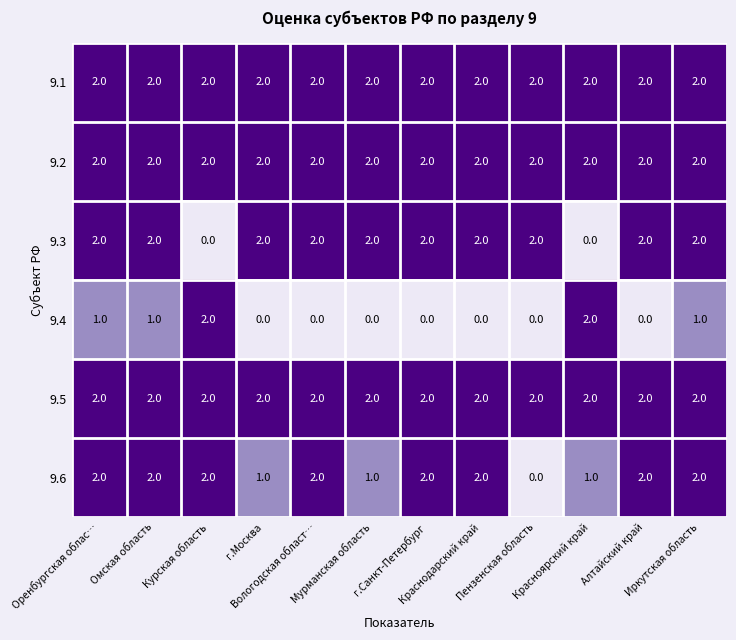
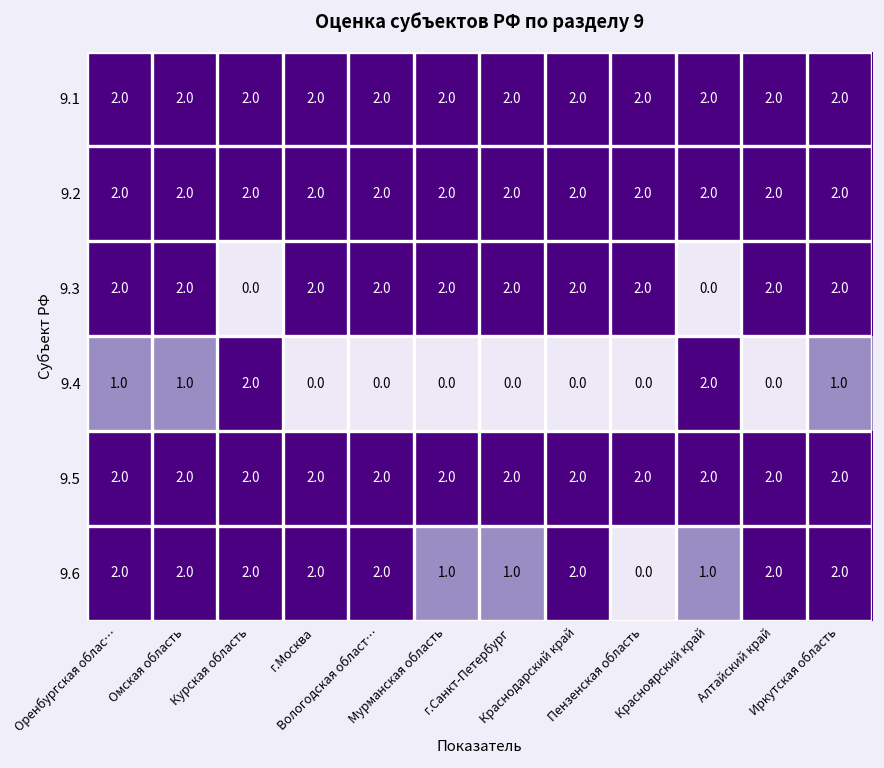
9.6, г.Москва: 1.0 -> 2.0
9.6, г.Санкт-Петербург: 2.0 -> 1.0
